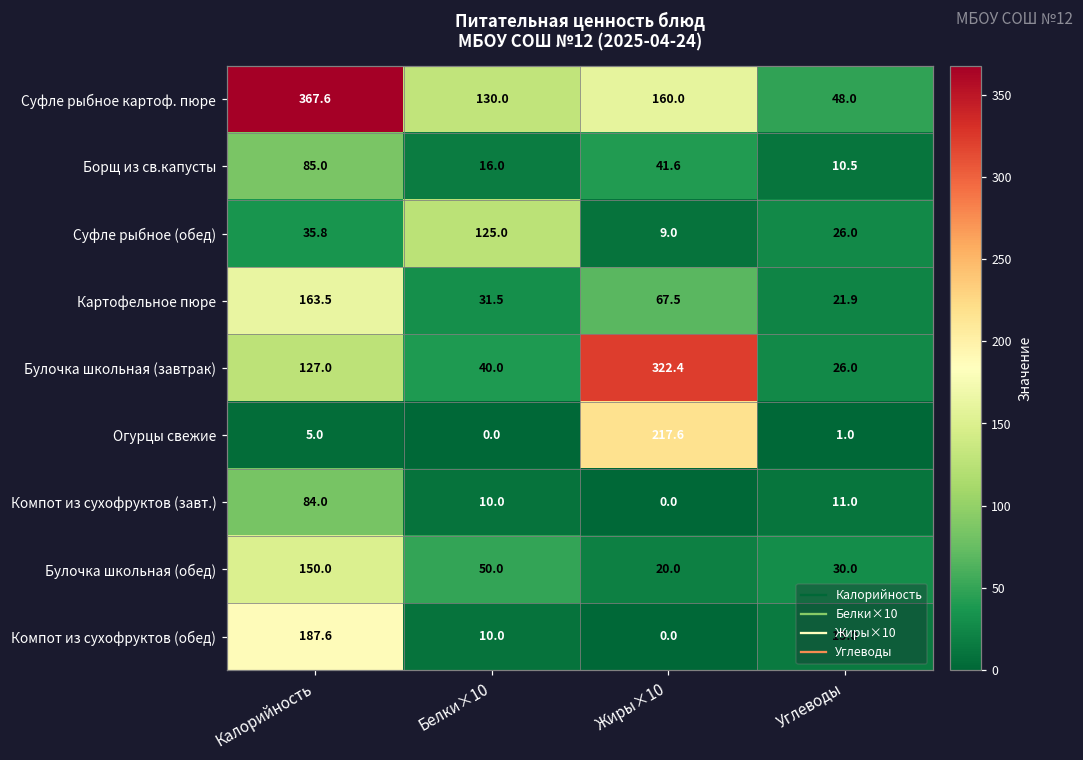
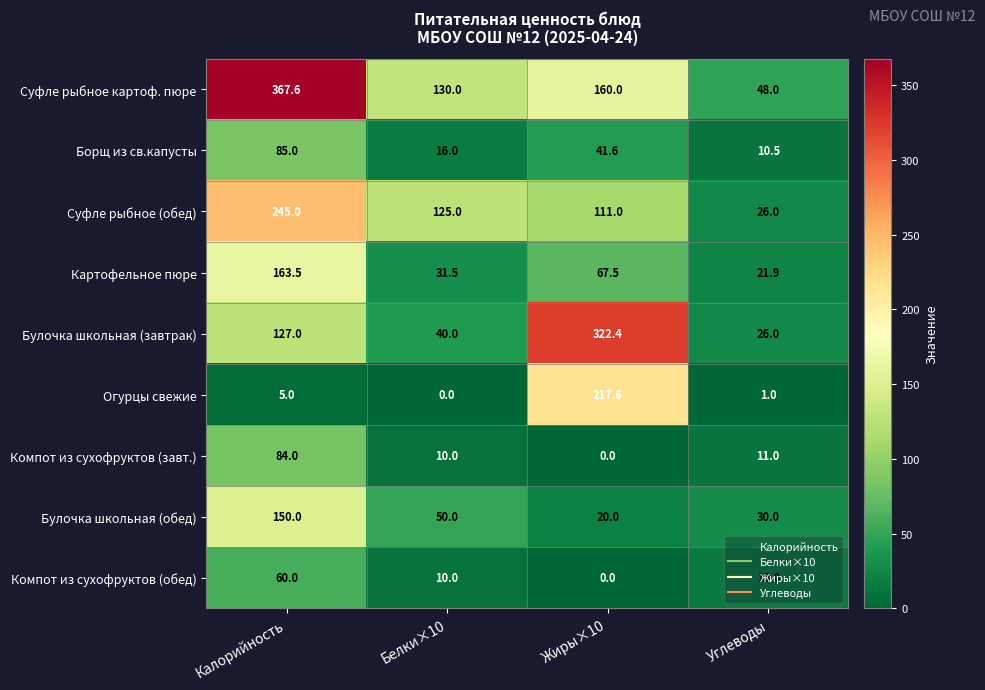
Суфле рыбное (обед), Калорийность: 35.8 -> 245.0
Суфле рыбное (обед), Жиры×10: 9.0 -> 111.0
Компот из сухофруктов (обед), Калорийность: 187.6 -> 60.0
